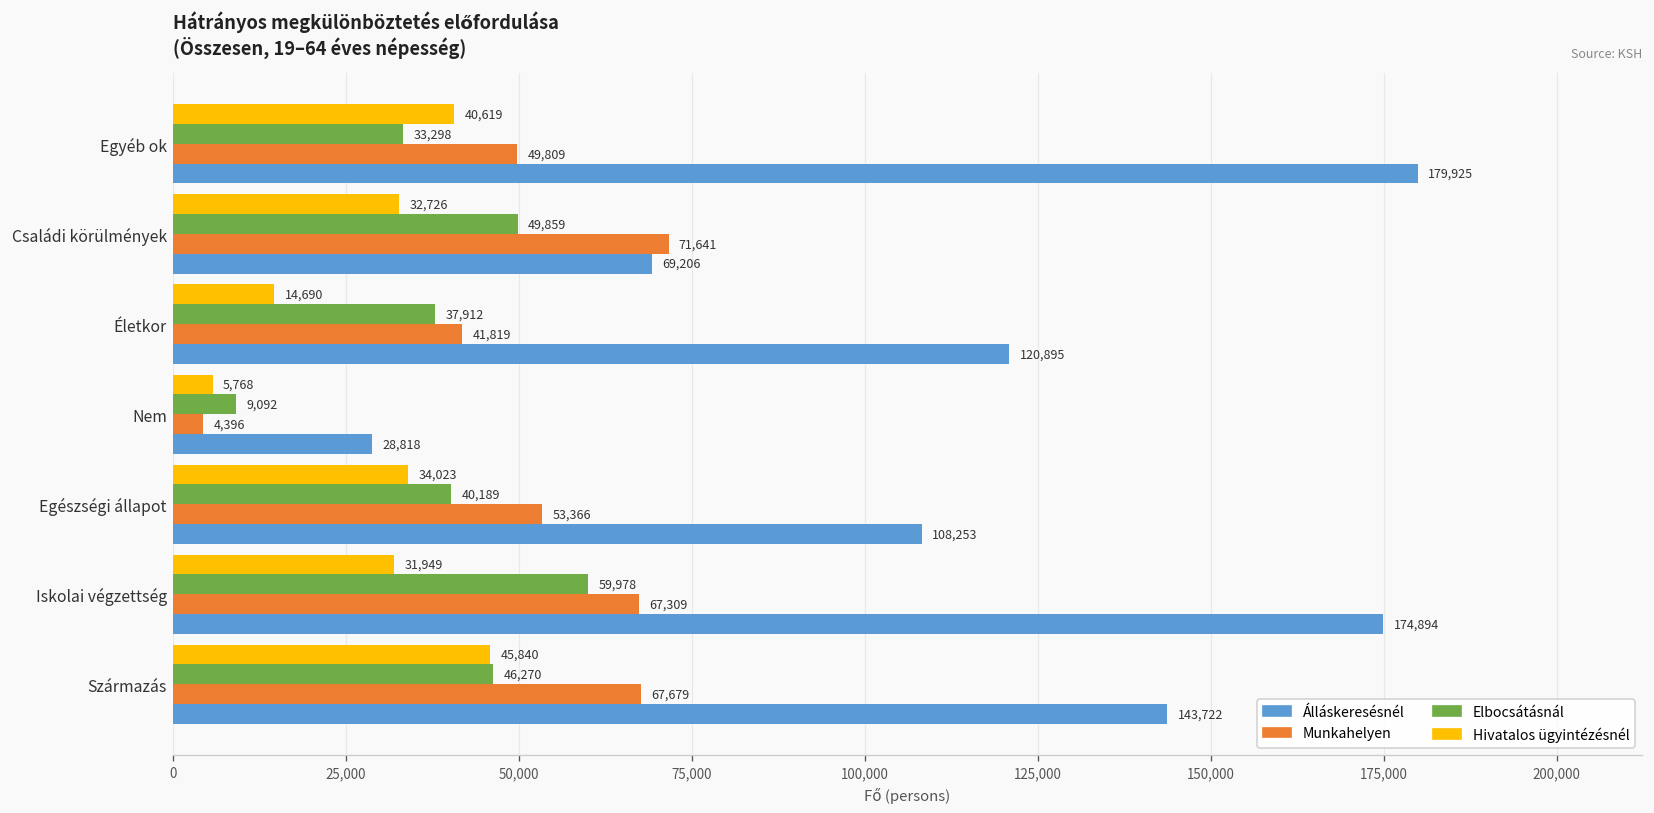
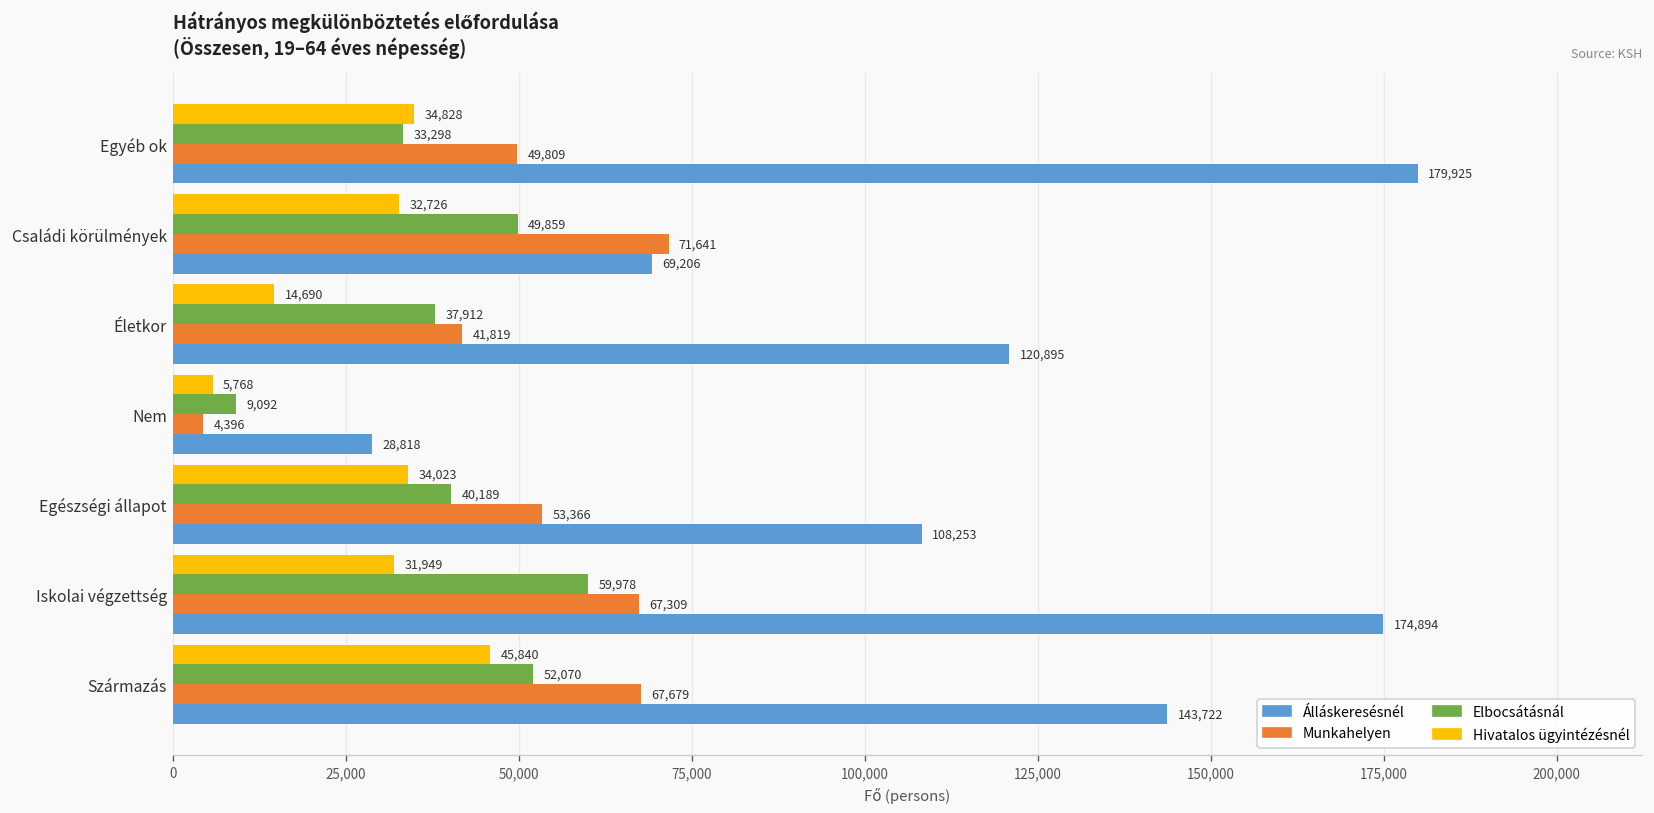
Hivatalos ügyintézésnél, Egyéb ok: 40,619 -> 34,828
Elbocsátásnál, Származás: 46,270 -> 52,070
